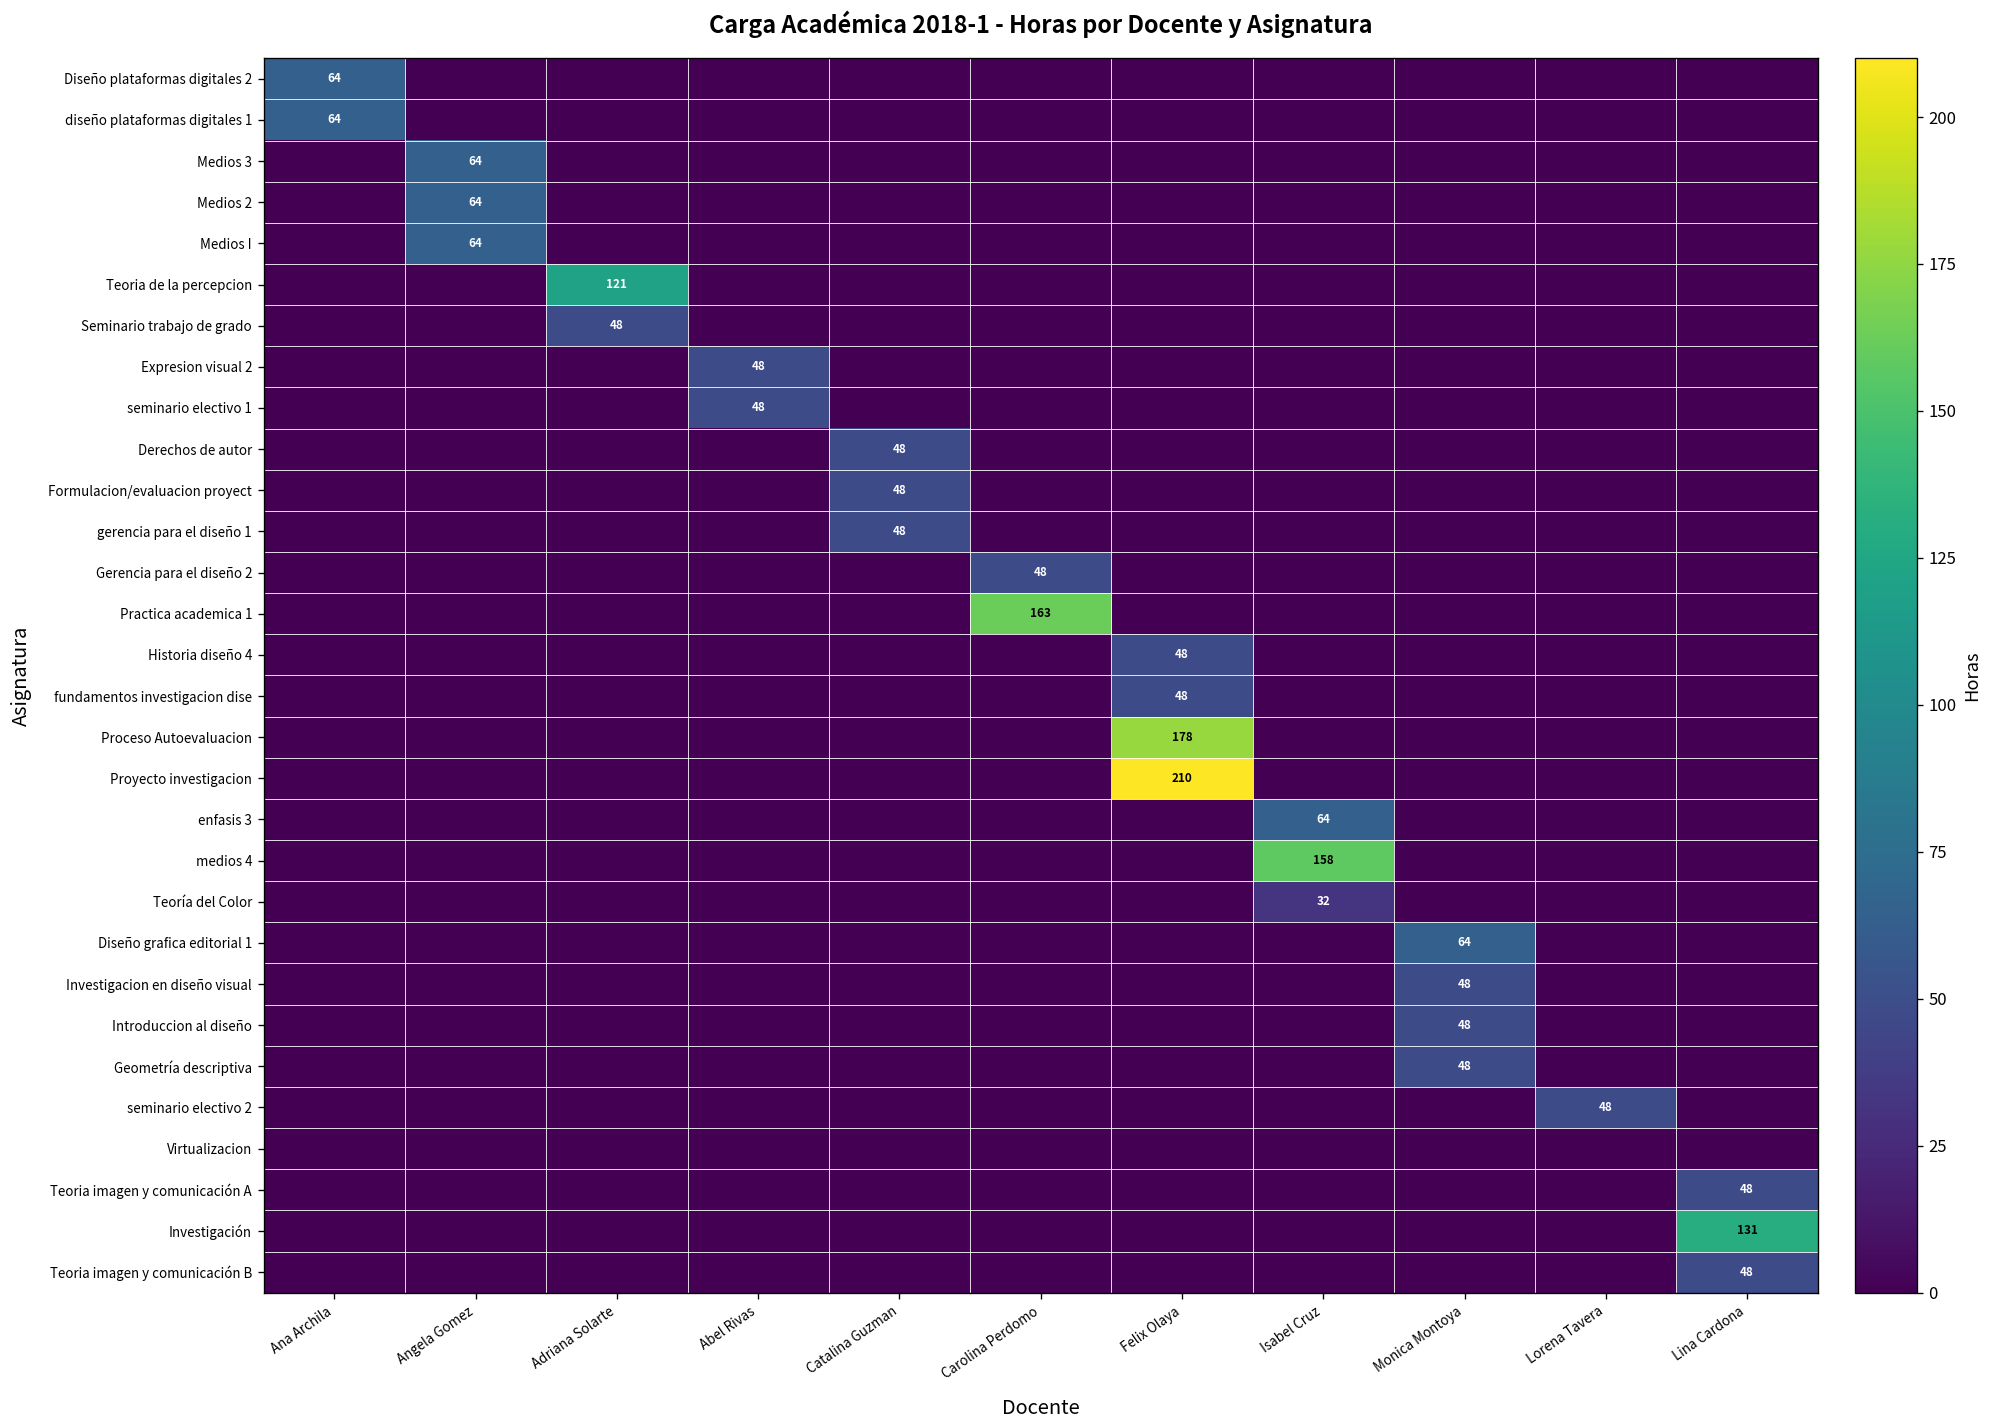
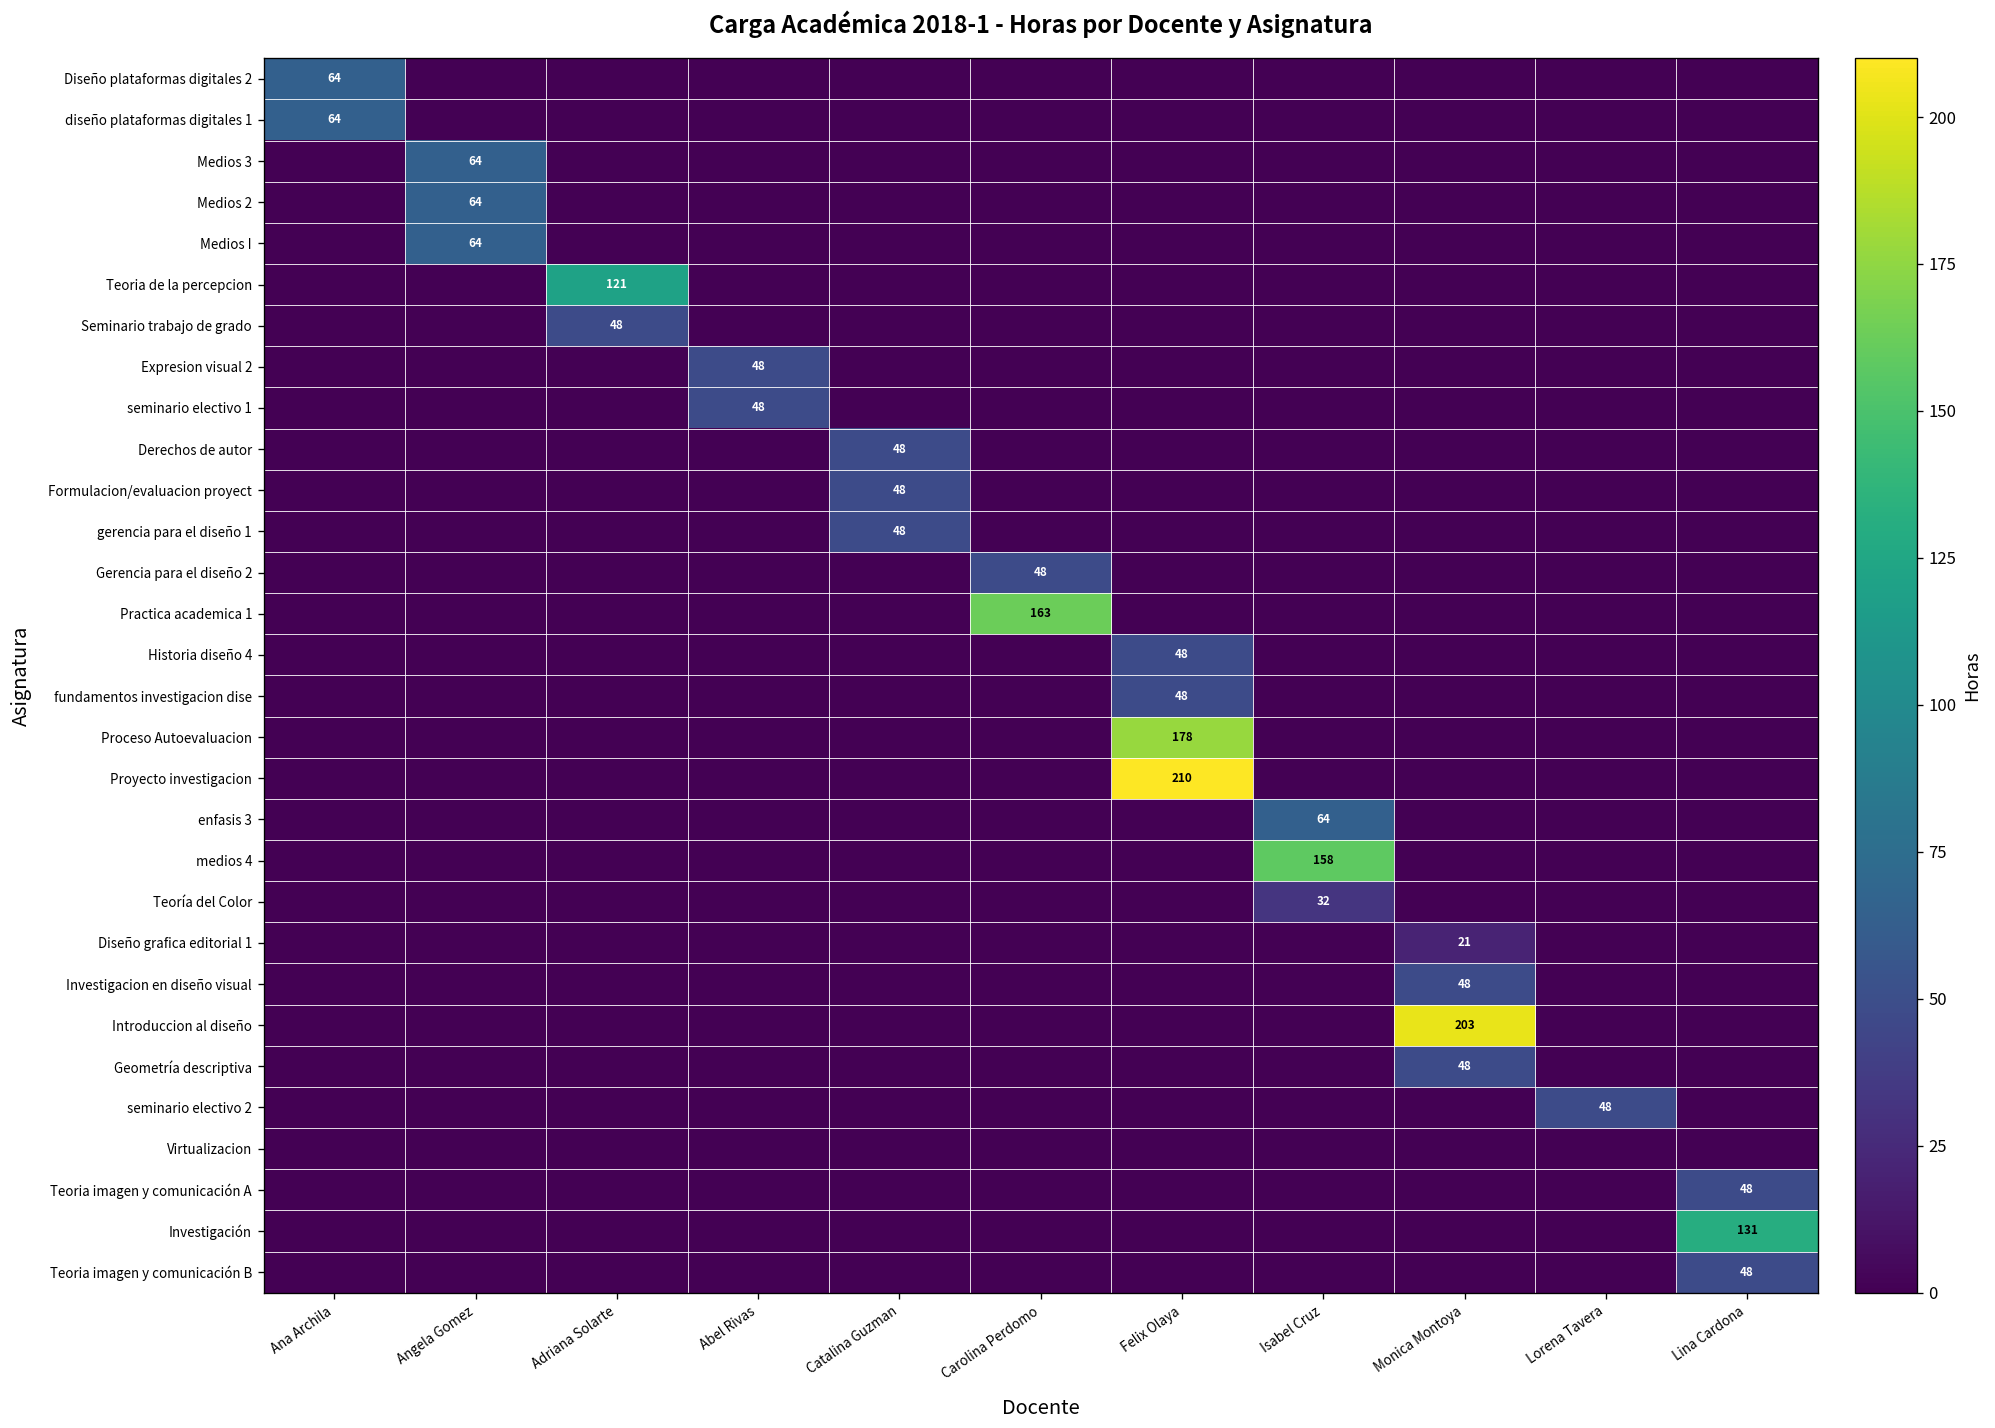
Diseño grafica editorial 1, Monica Montoya: 64 -> 21
Introduccion al diseño, Monica Montoya: 48 -> 203
